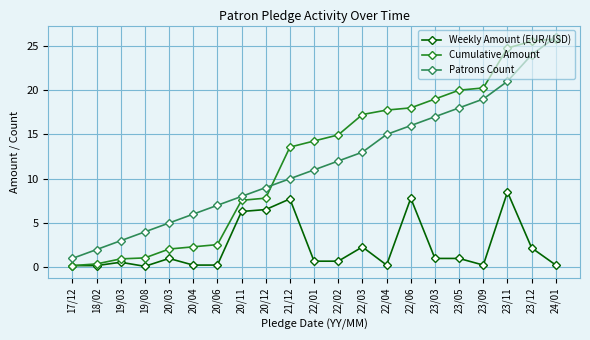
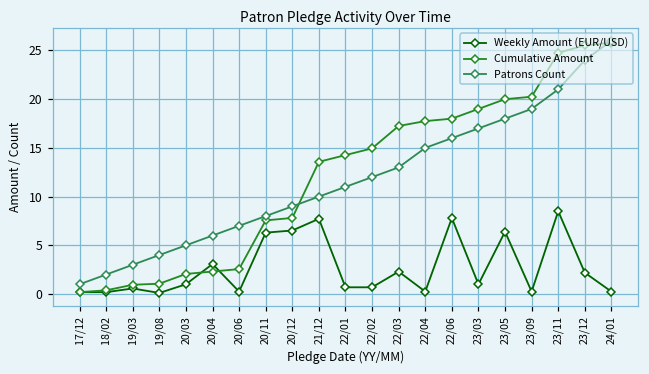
Weekly Amount (EUR/USD), 20/04: 0 -> 3
Weekly Amount (EUR/USD), 23/05: 1 -> 6
